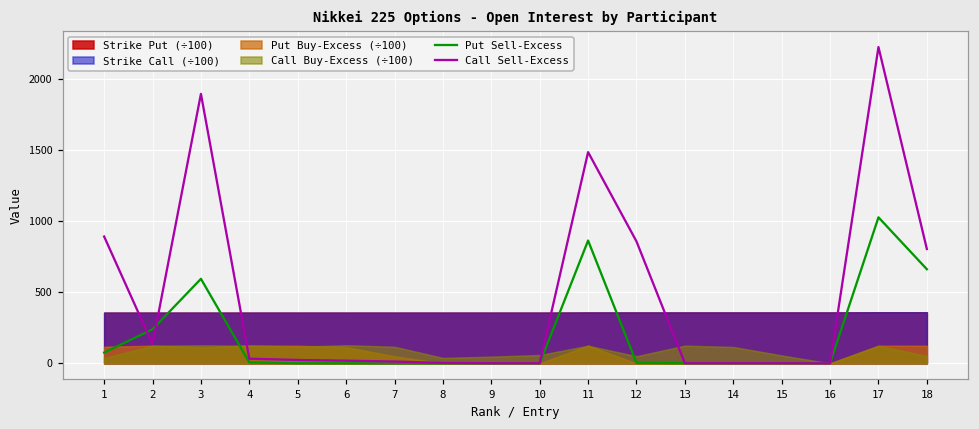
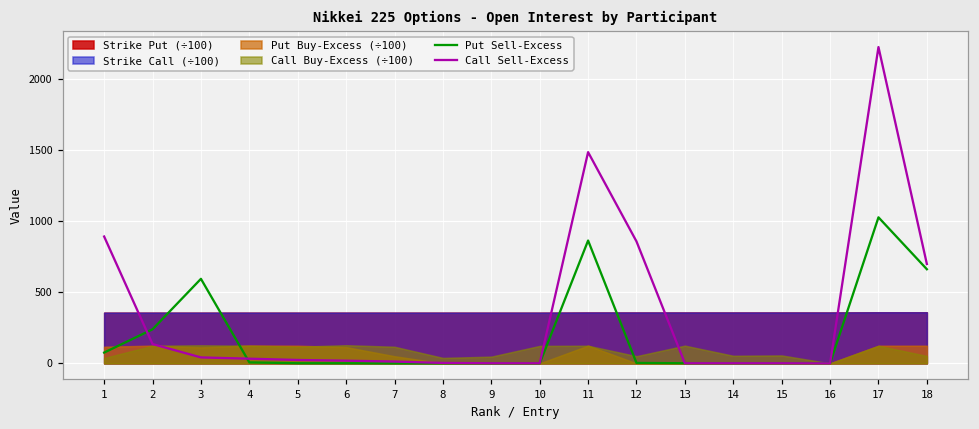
Call Sell-Excess, 3: 1900 -> 40
Call Buy-Excess (÷100), 10: 60 -> 120
Call Buy-Excess (÷100), 14: 120 -> 50
Call Sell-Excess, 18: 810 -> 700
